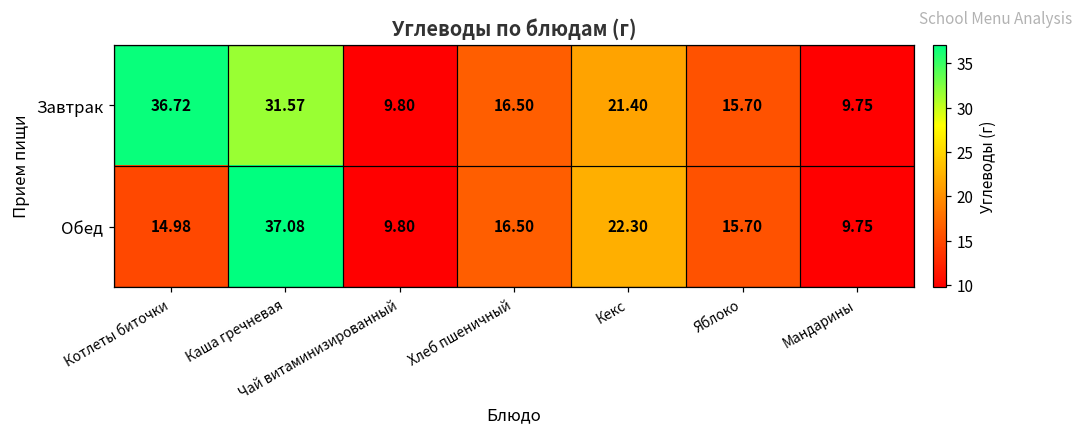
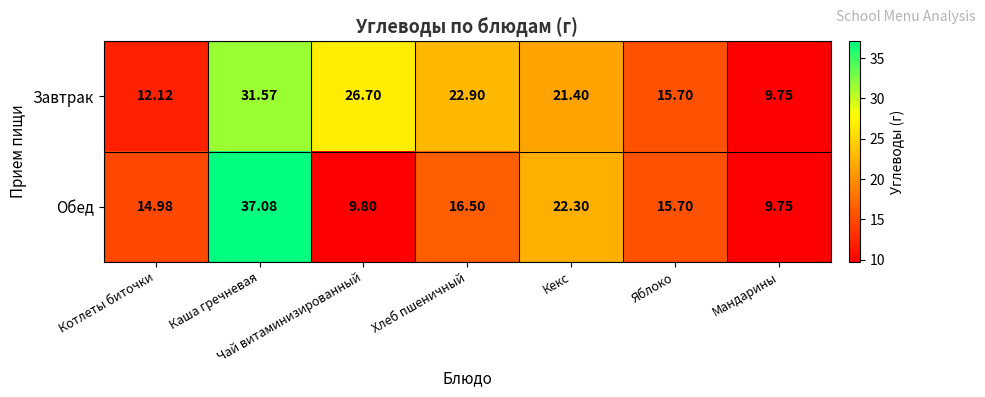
Завтрак, Котлеты биточки: 36.72 -> 12.12
Завтрак, Чай витаминизированный: 9.80 -> 26.70
Завтрак, Хлеб пшеничный: 16.50 -> 22.90
